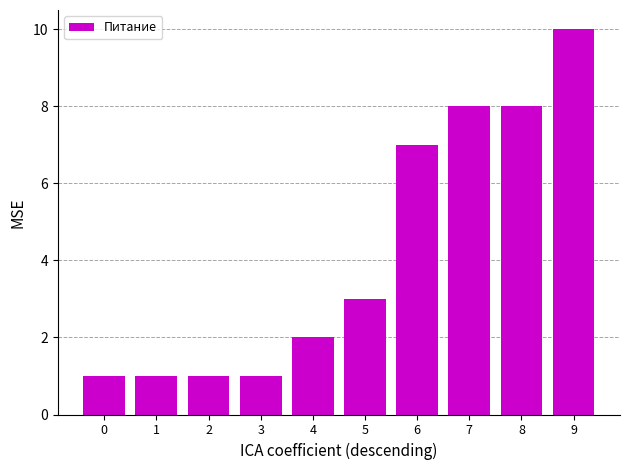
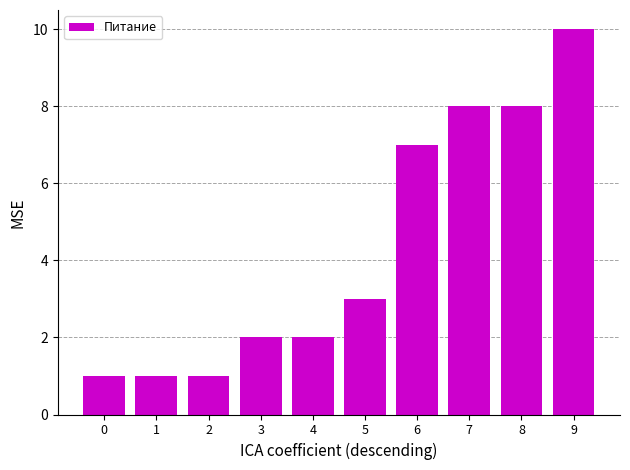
3: 1 -> 2
